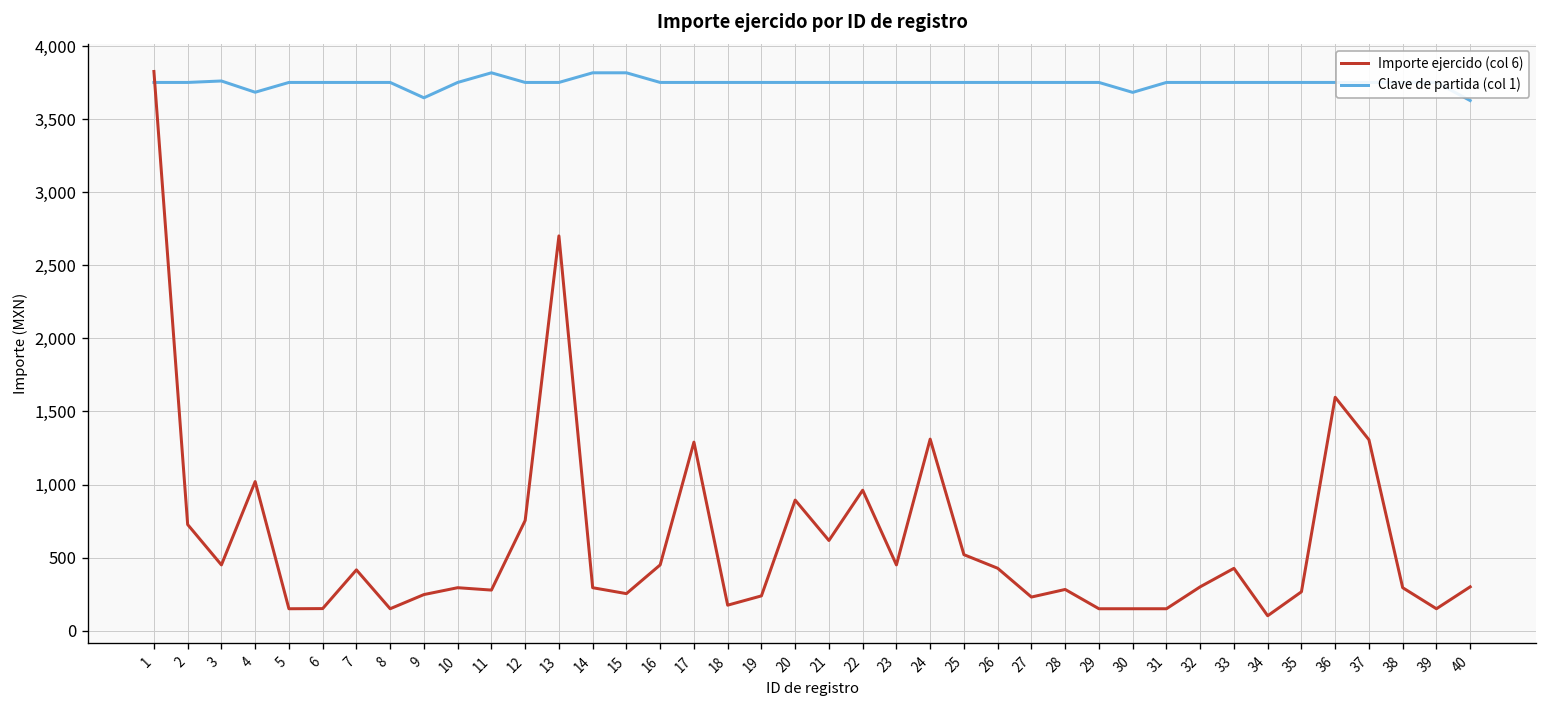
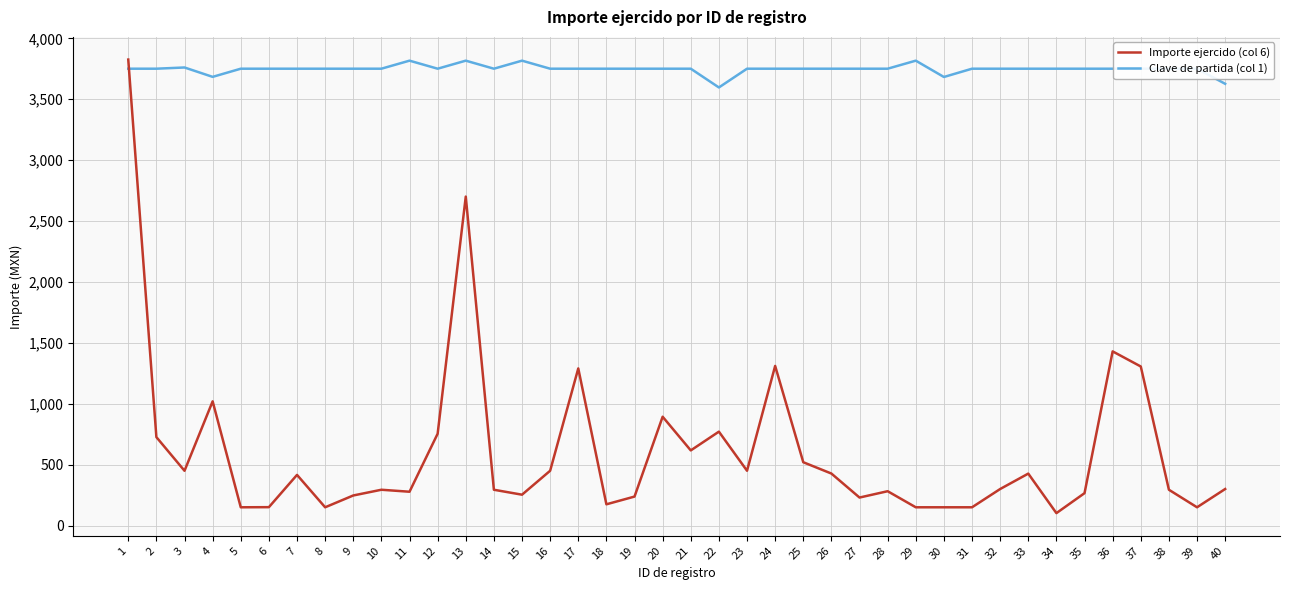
Clave de partida (col 1), 9: 3,650 -> 3,750
Clave de partida (col 1), 13: 3,750 -> 3,820
Clave de partida (col 1), 14: 3,820 -> 3,750
Importe ejercido (col 6), 22: 960 -> 770
Clave de partida (col 1), 22: 3,750 -> 3,600
Clave de partida (col 1), 29: 3,750 -> 3,820
Importe ejercido (col 6), 36: 1,600 -> 1,430
